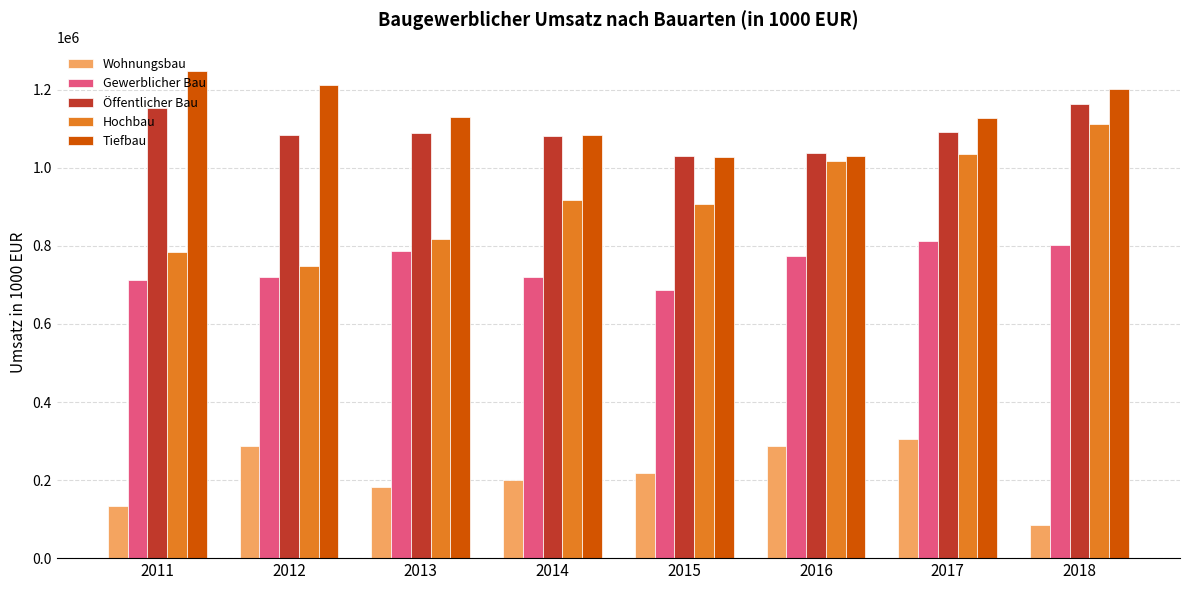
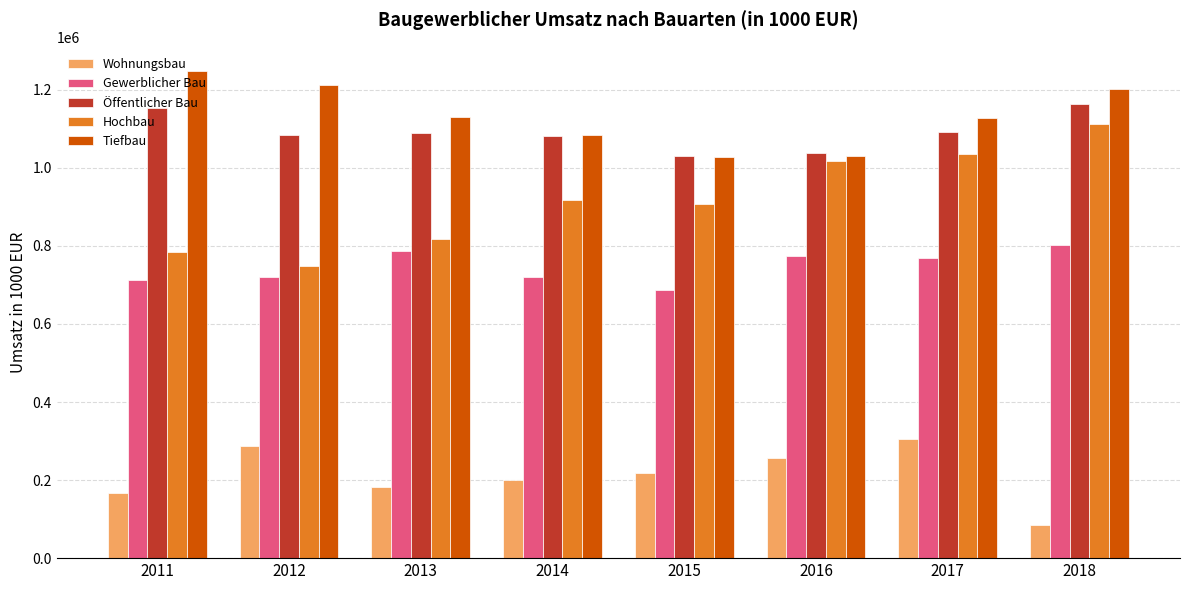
Wohnungsbau, 2011: 130000 -> 170000
Wohnungsbau, 2016: 290000 -> 260000
Gewerblicher Bau, 2017: 810000 -> 770000
